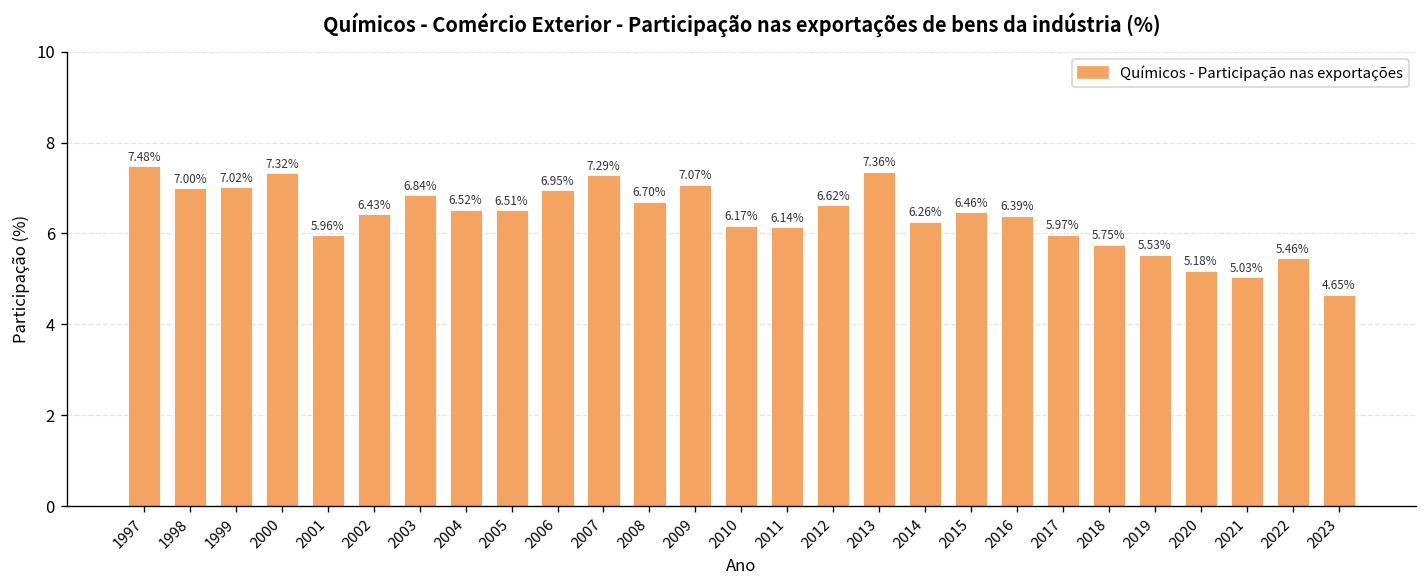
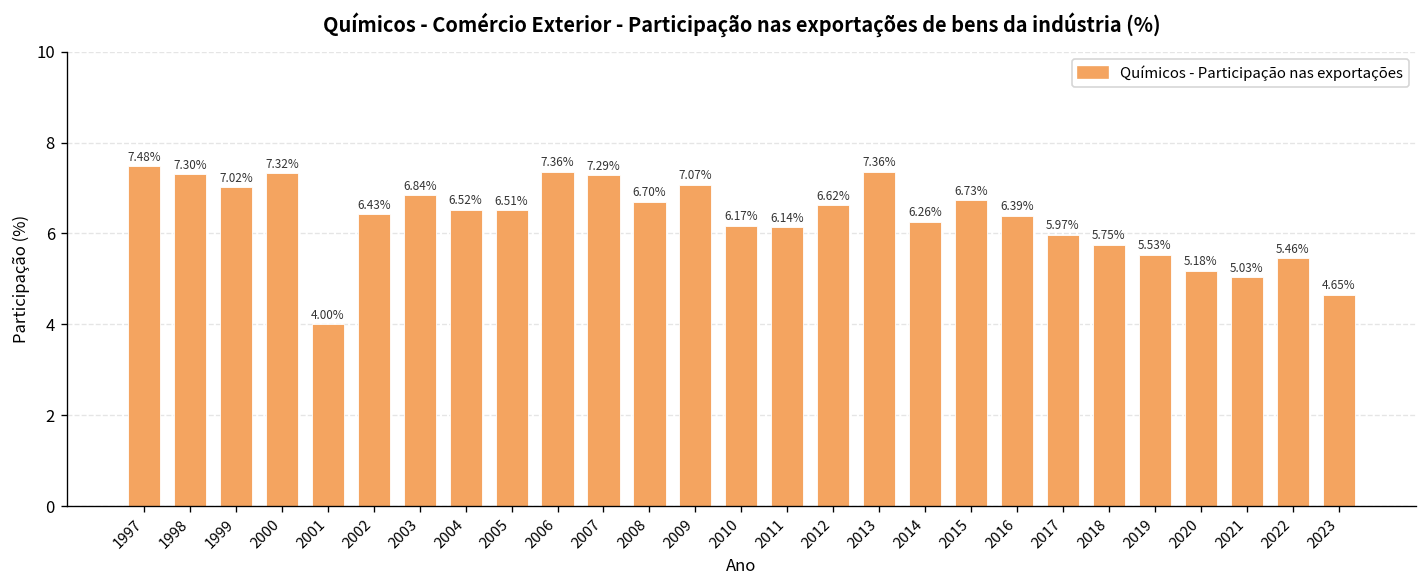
1998: 7.00% -> 7.30%
2001: 5.96% -> 4.00%
2006: 6.95% -> 7.36%
2015: 6.46% -> 6.73%
